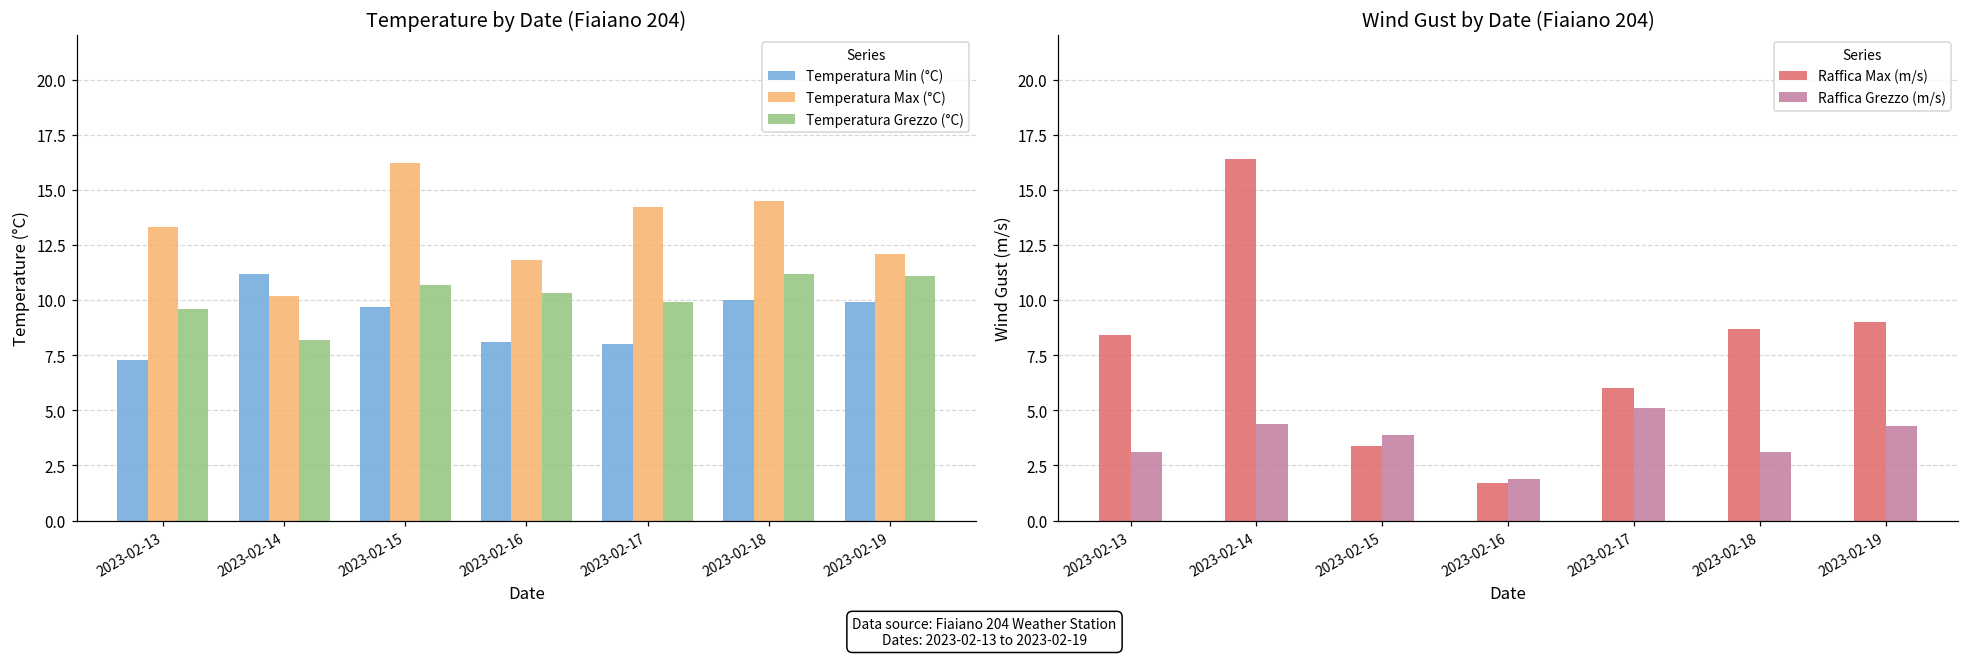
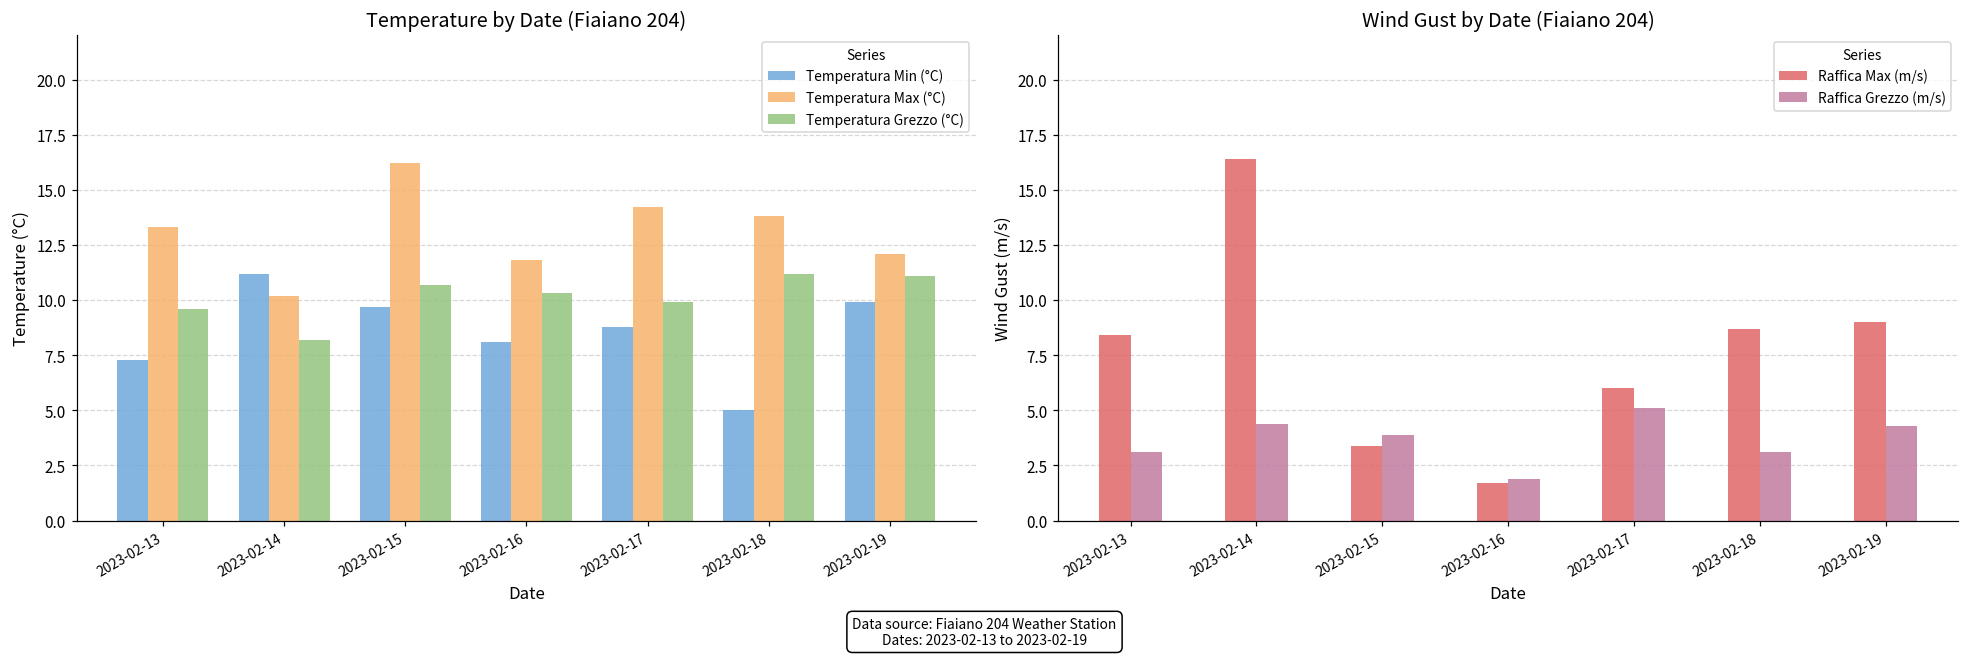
Temperature by Date (Fiaiano 204), Temperatura Min (°C), 2023-02-17: 8.0 -> 8.8
Temperature by Date (Fiaiano 204), Temperatura Min (°C), 2023-02-18: 10 -> 5
Temperature by Date (Fiaiano 204), Temperatura Max (°C), 2023-02-18: 14.5 -> 13.8
